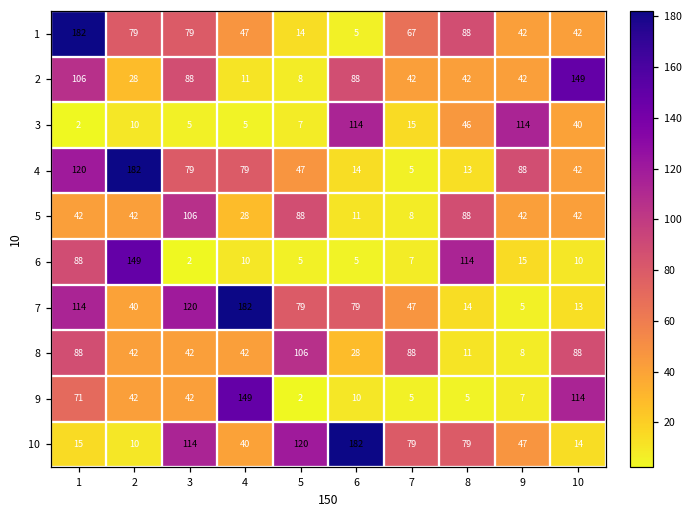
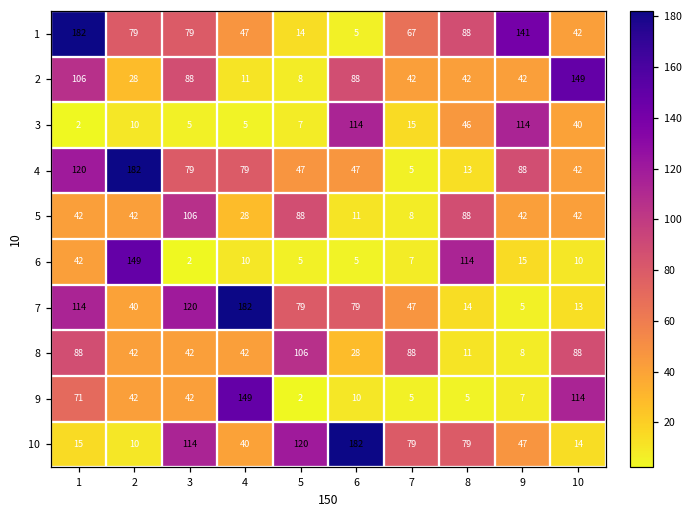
1, 9: 42 -> 141
4, 6: 14 -> 47
6, 1: 88 -> 42
